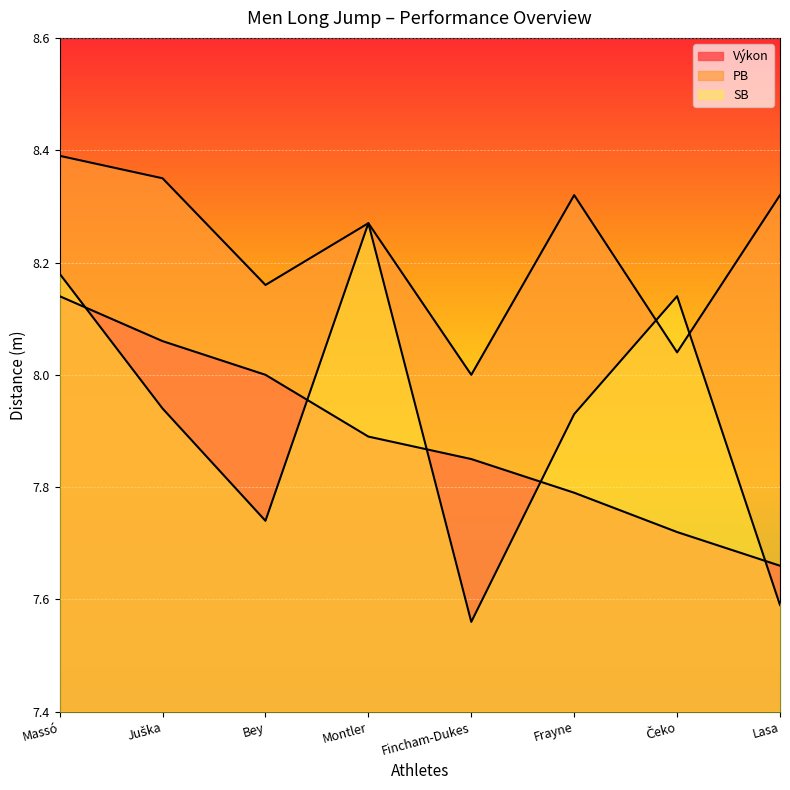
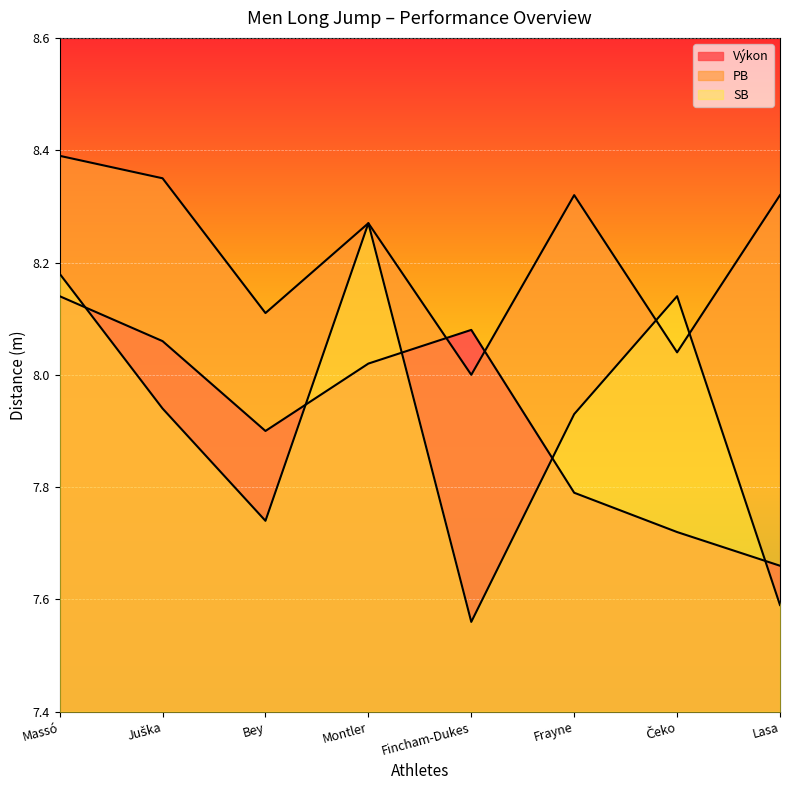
Výkon, Bey: 8.0 -> 7.9
PB, Bey: 8.16 -> 8.11
Výkon, Montler: 7.89 -> 8.02
Výkon, Fincham-Dukes: 7.85 -> 8.08
